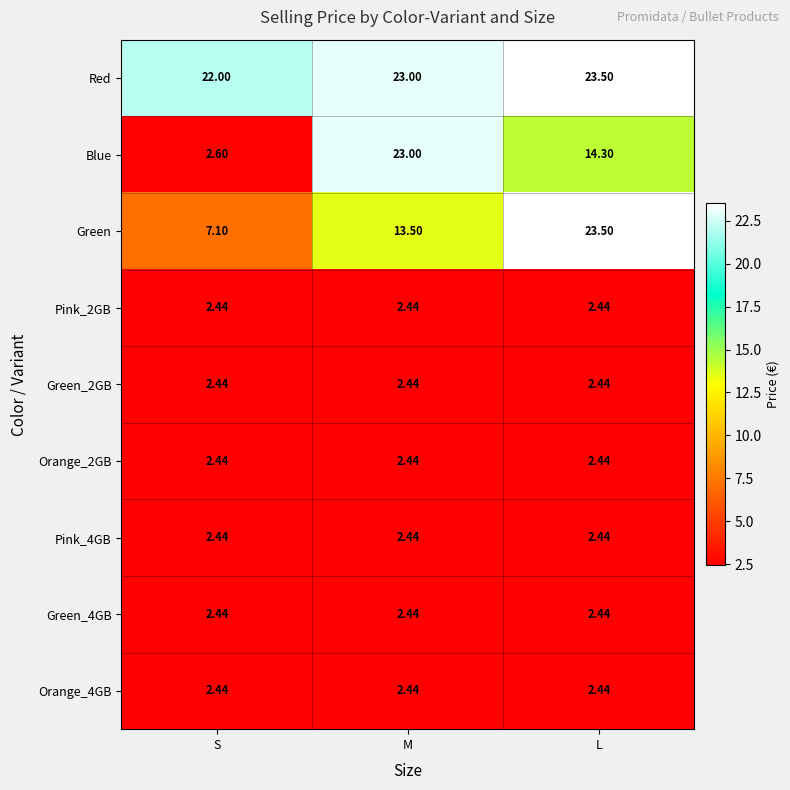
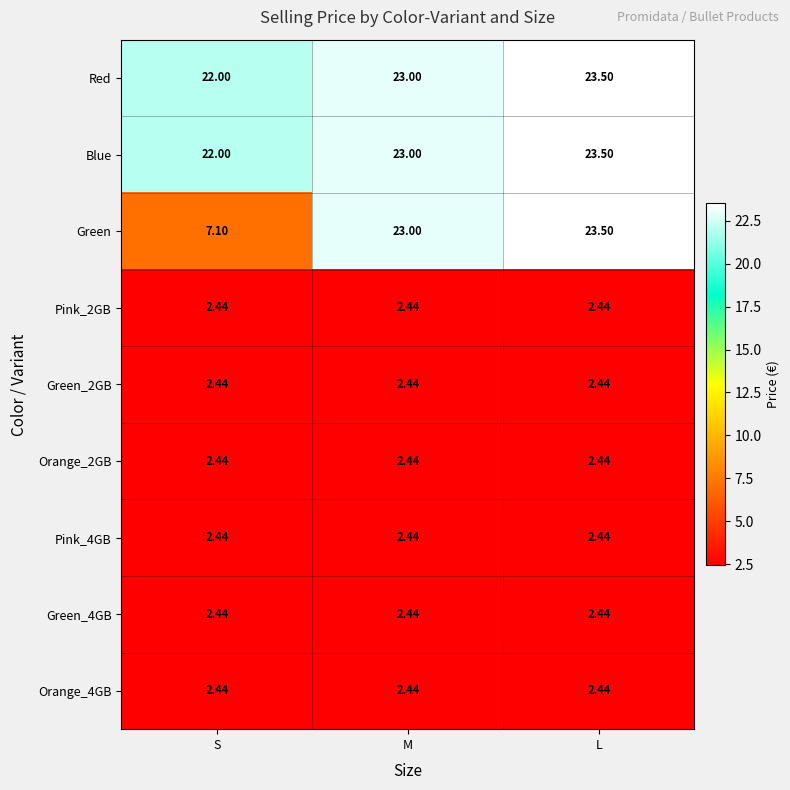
Blue, S: 2.60 -> 22.00
Blue, L: 14.30 -> 23.50
Green, M: 13.50 -> 23.00
